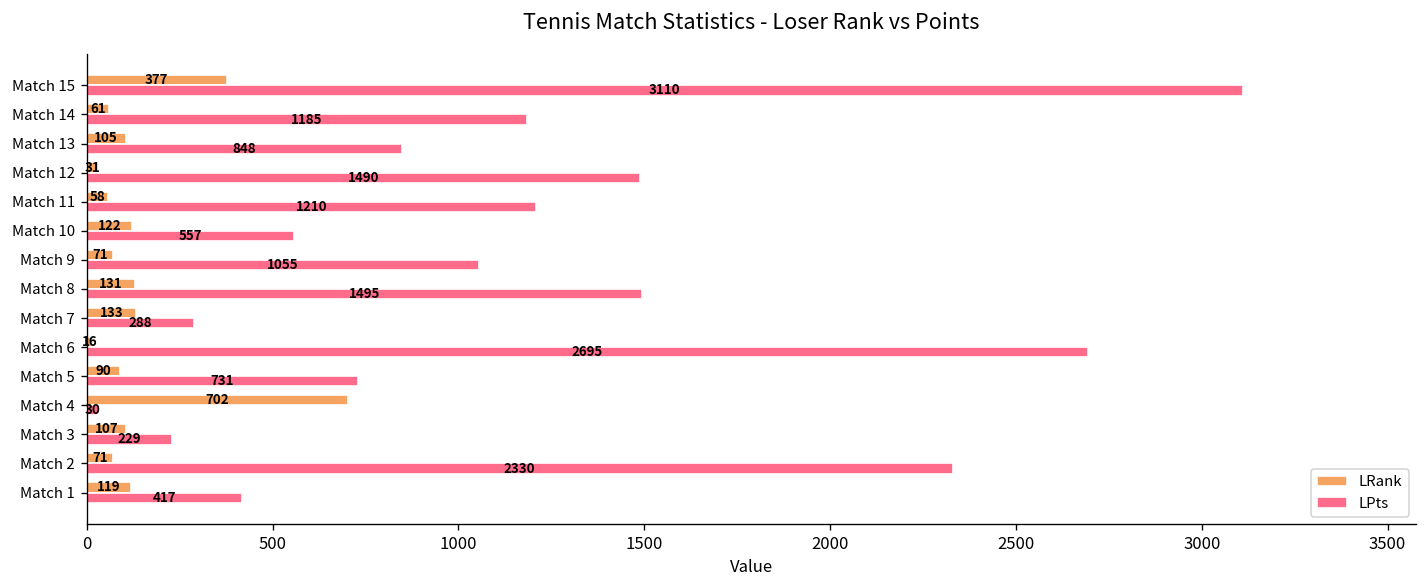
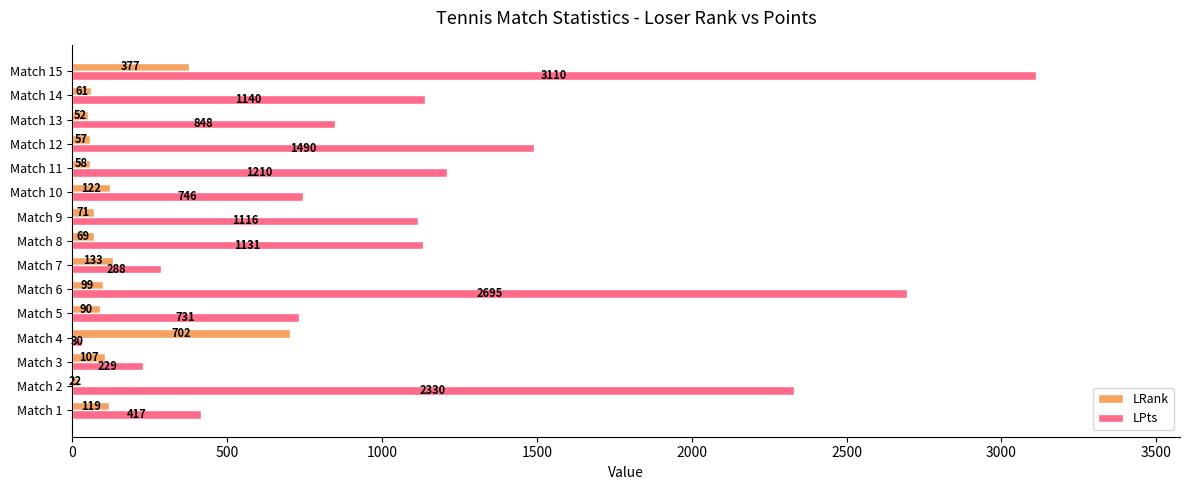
LPts, Match 14: 1185 -> 1140
LRank, Match 13: 105 -> 52
LRank, Match 12: 31 -> 57
LPts, Match 10: 557 -> 746
LPts, Match 9: 1055 -> 1116
LRank, Match 8: 131 -> 69
LPts, Match 8: 1495 -> 1131
LRank, Match 6: 16 -> 99
LRank, Match 2: 71 -> 22
